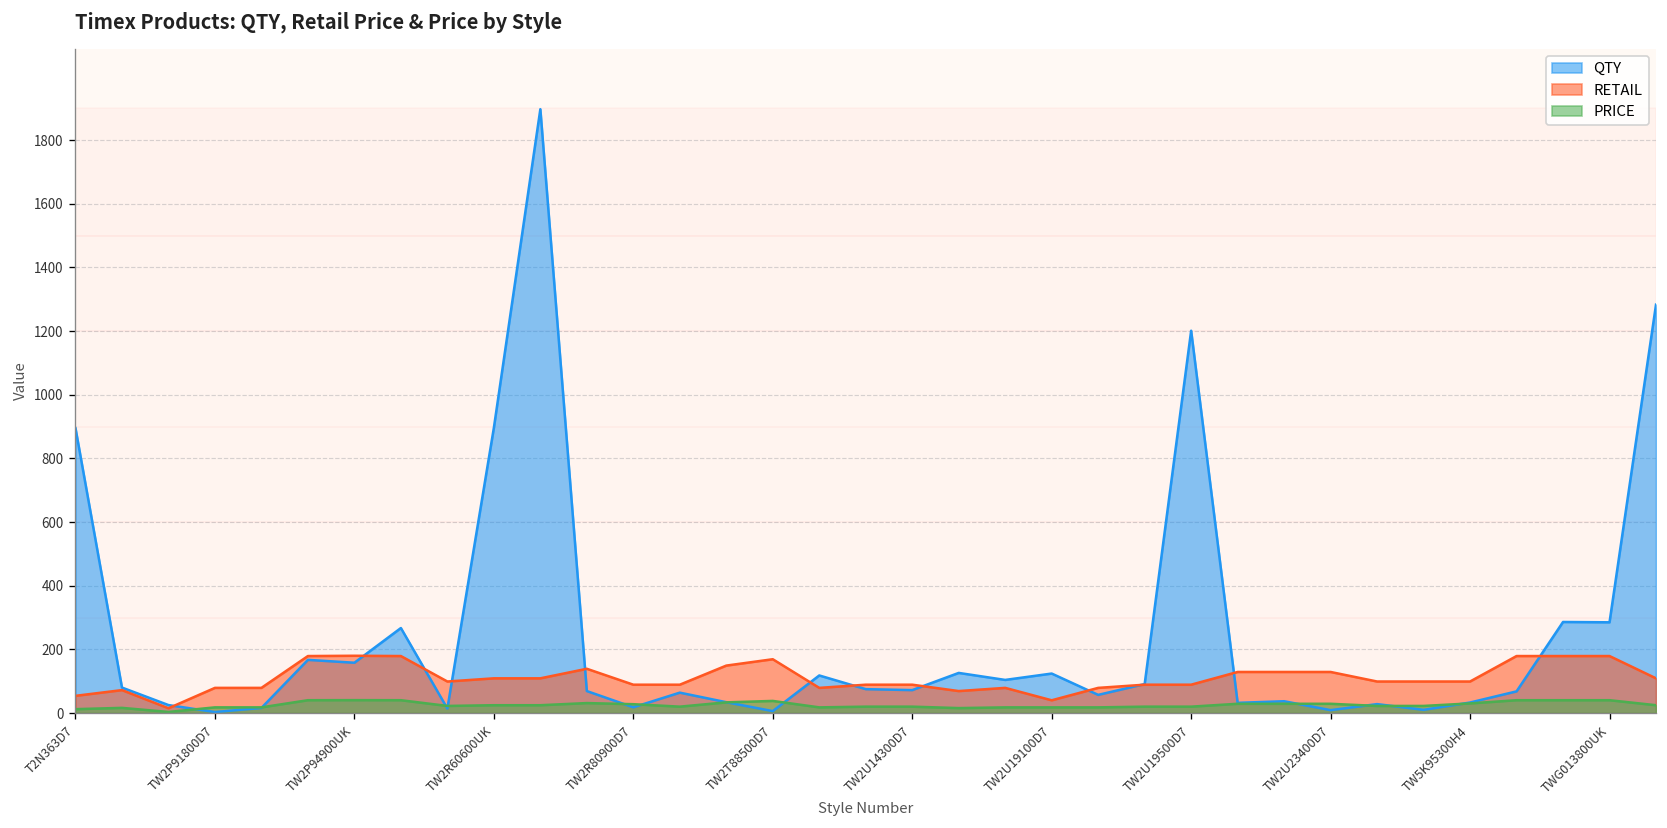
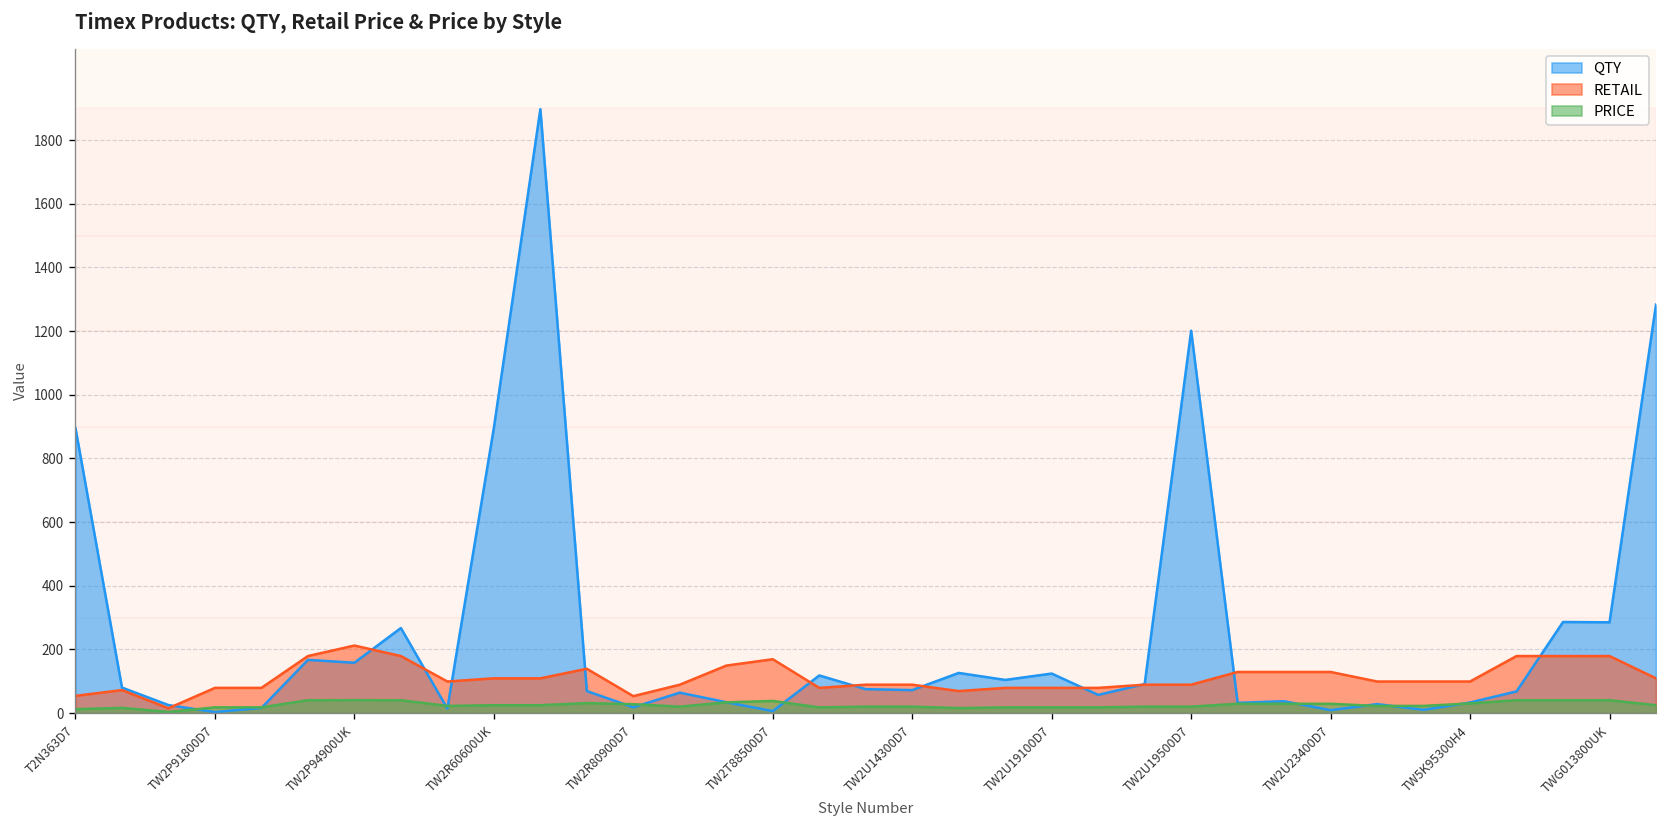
RETAIL, TW2P94900UK: 180 -> 210
RETAIL, TW2R80900D7: 90 -> 50
RETAIL, TW2U19100D7: 40 -> 80
